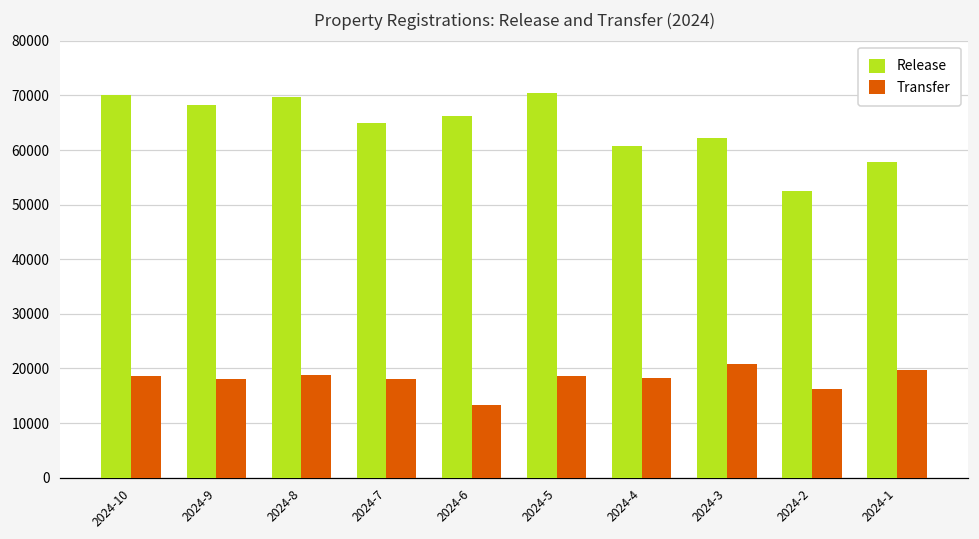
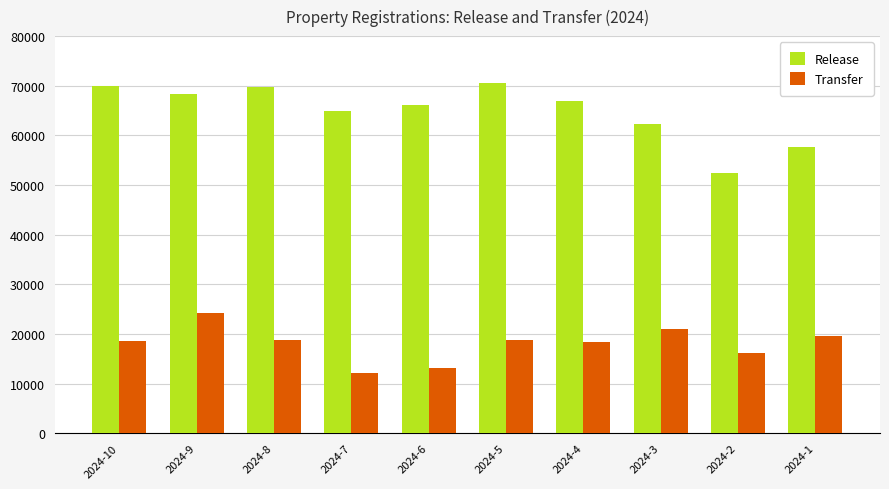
Transfer, 2024-9: 18000 -> 24000
Transfer, 2024-7: 18000 -> 12000
Release, 2024-4: 61000 -> 67000
